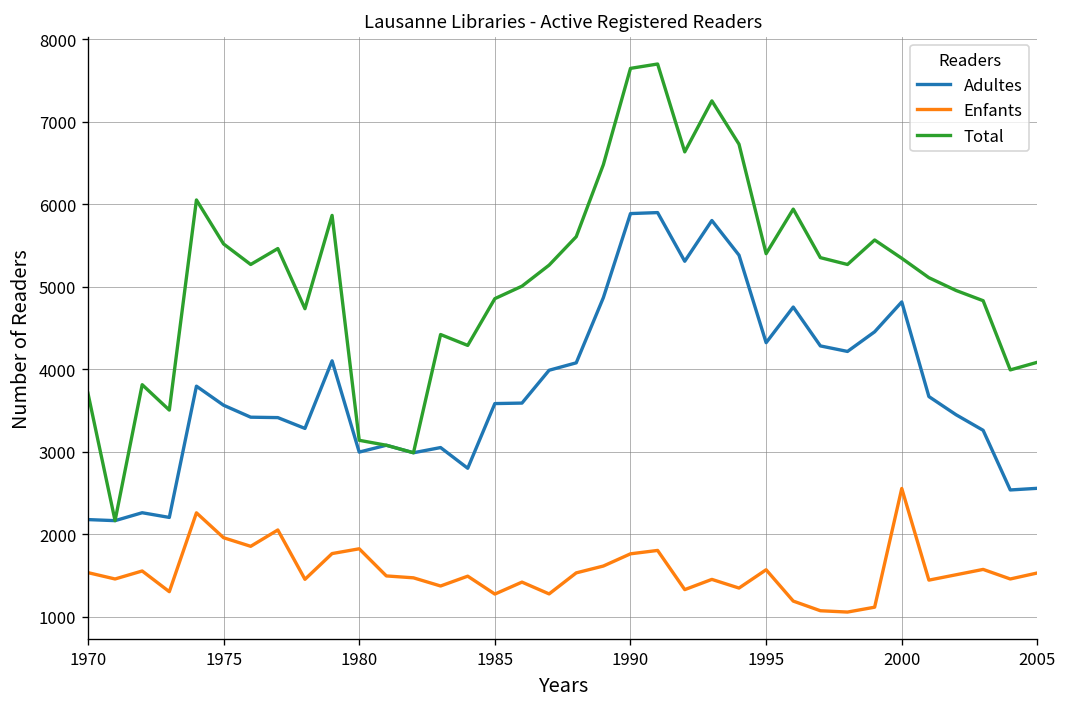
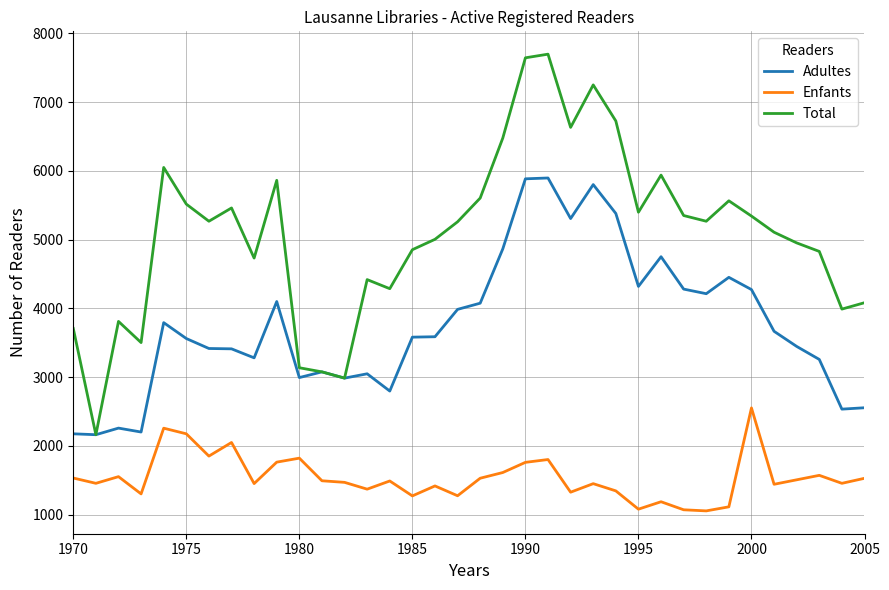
Enfants, 1975: 2000 -> 2200
Enfants, 1995: 1600 -> 1100
Adultes, 2000: 4800 -> 4300
